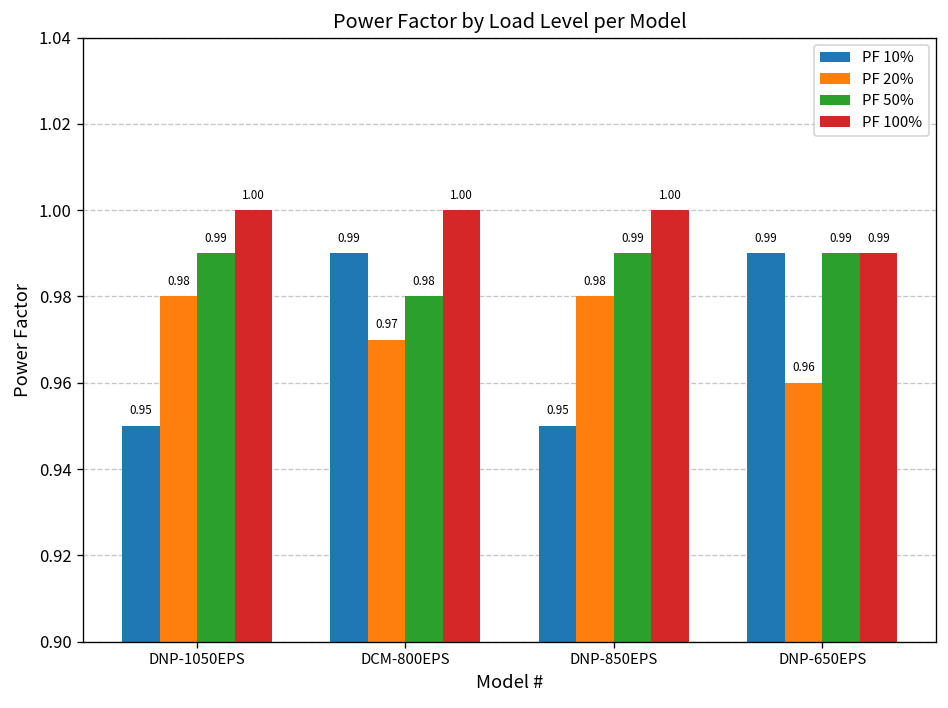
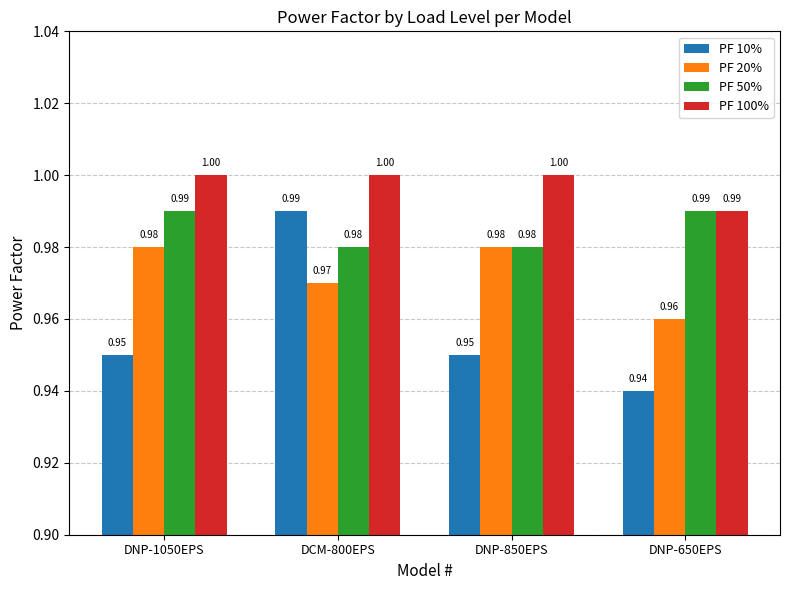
PF 50%, DNP-850EPS: 0.99 -> 0.98
PF 10%, DNP-650EPS: 0.99 -> 0.94
